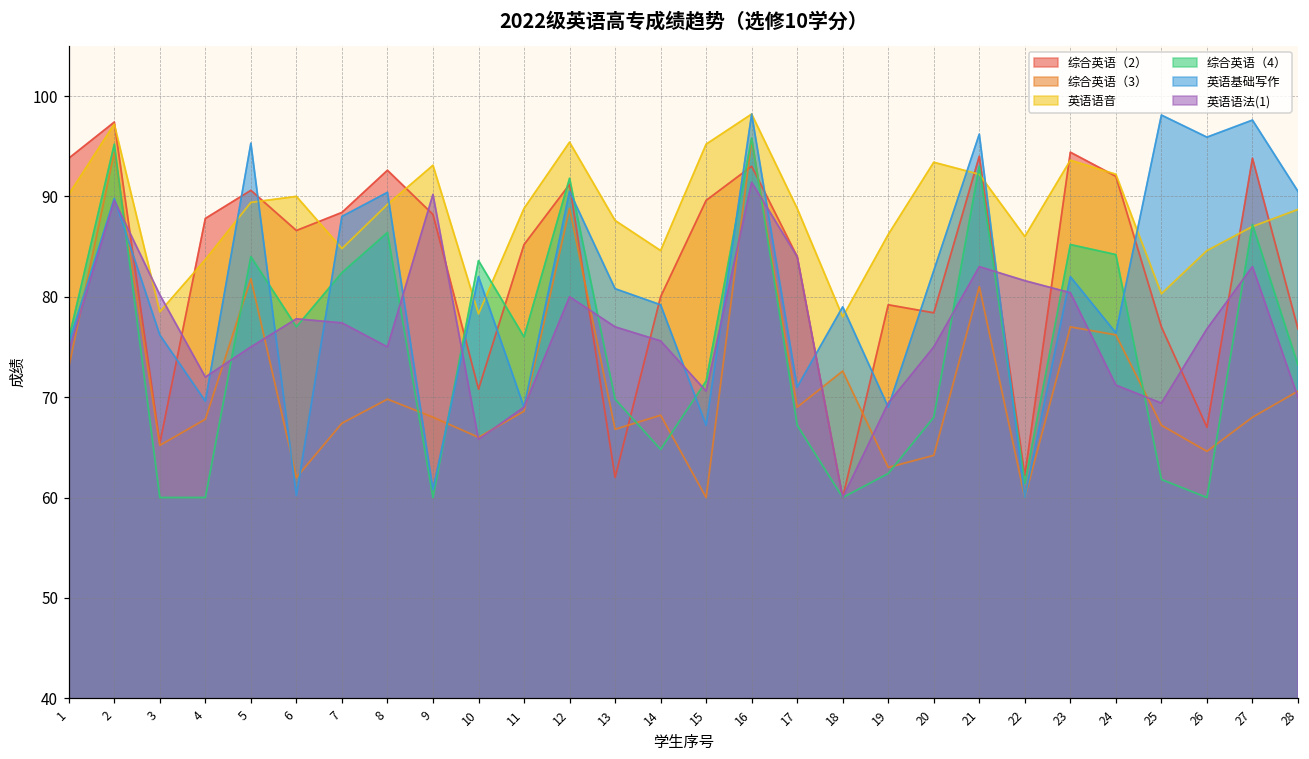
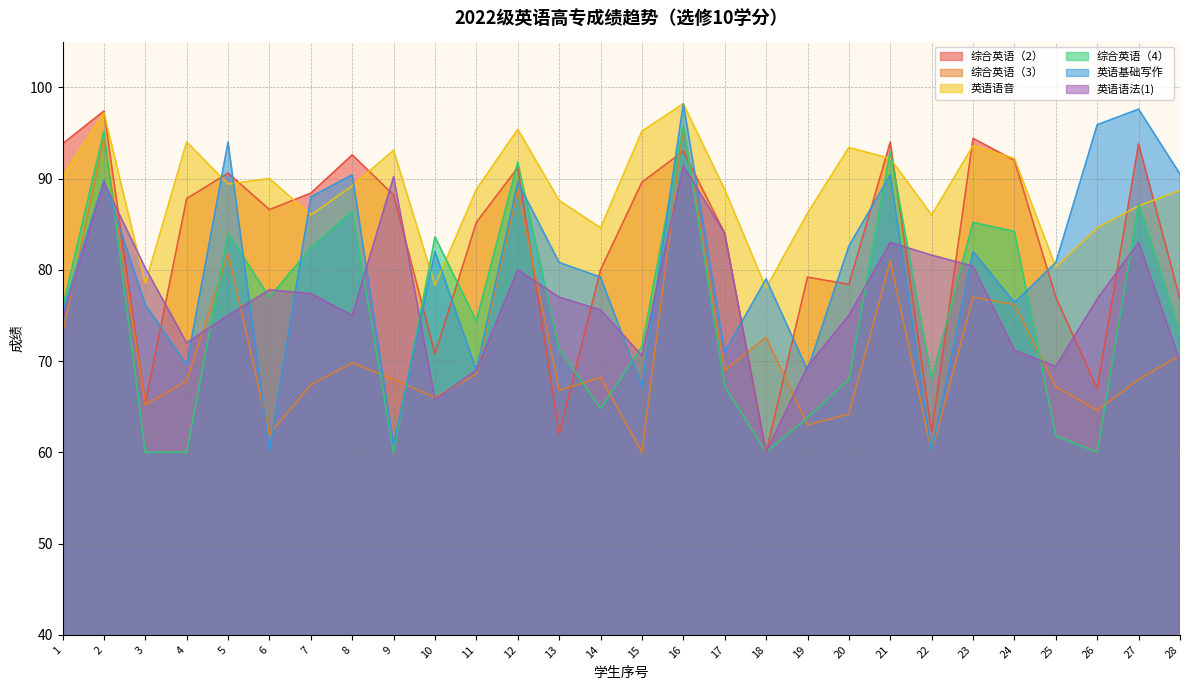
英语语音, 4: 84 -> 94
英语基础写作, 5: 95 -> 94
英语语音, 7: 85 -> 86
综合英语（4）, 11: 76 -> 74
英语基础写作, 12: 91 -> 90
综合英语（4）, 13: 70 -> 71
综合英语（4）, 19: 62 -> 64
英语基础写作, 21: 96 -> 90
综合英语（4）, 22: 61 -> 68
英语基础写作, 25: 98 -> 81
